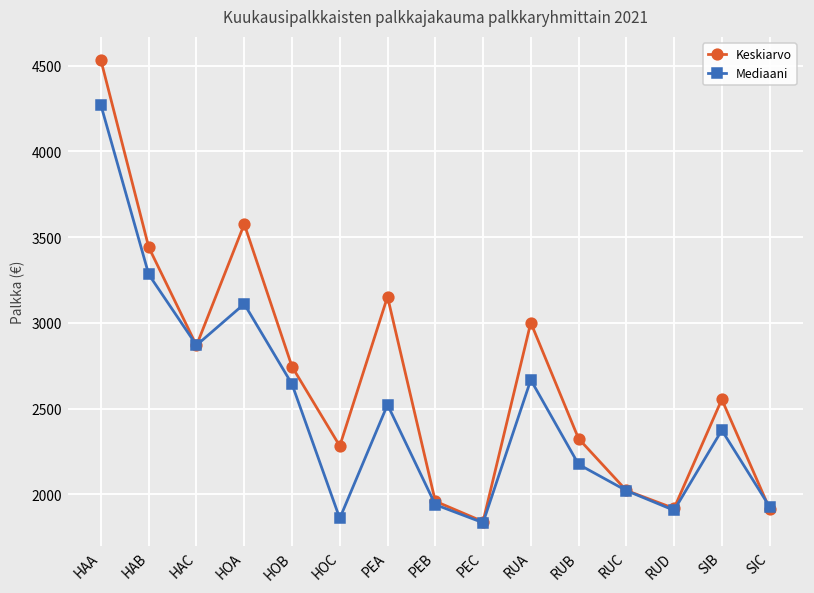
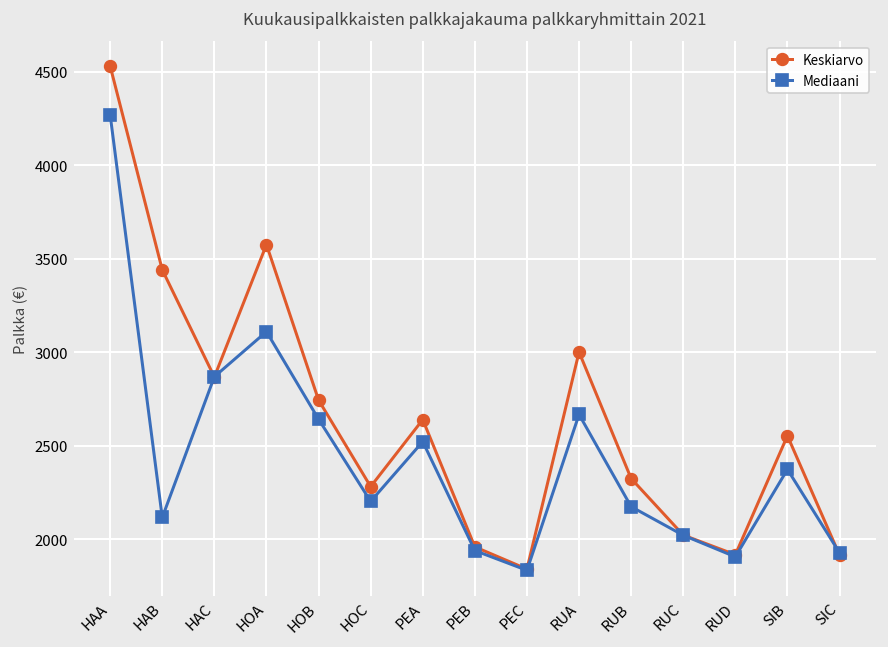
Mediaani, HAB: 3280 -> 2120
Mediaani, HOC: 1860 -> 2200
Keskiarvo, PEA: 3150 -> 2640
